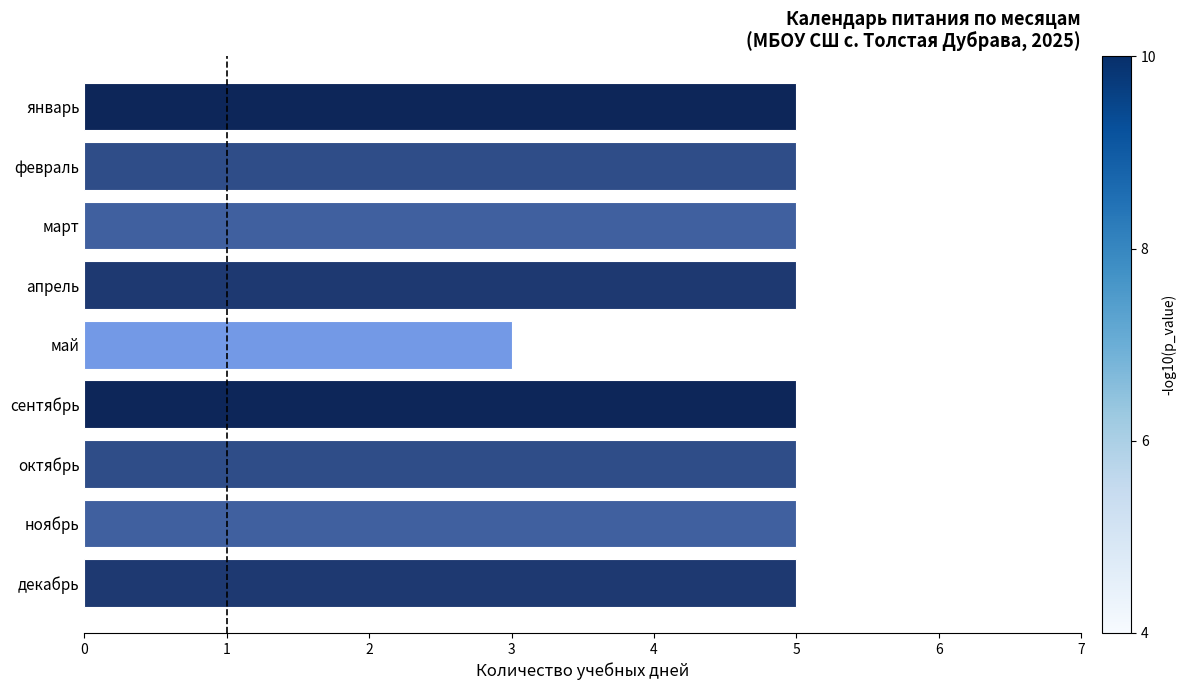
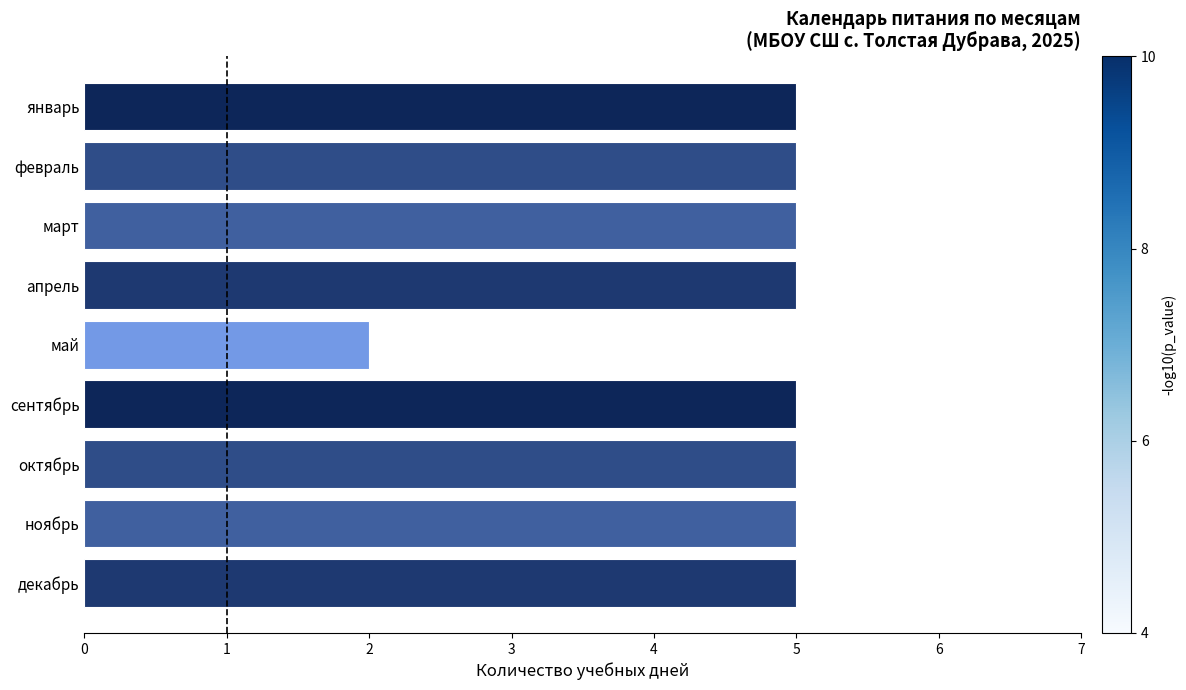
май: 3 -> 2
